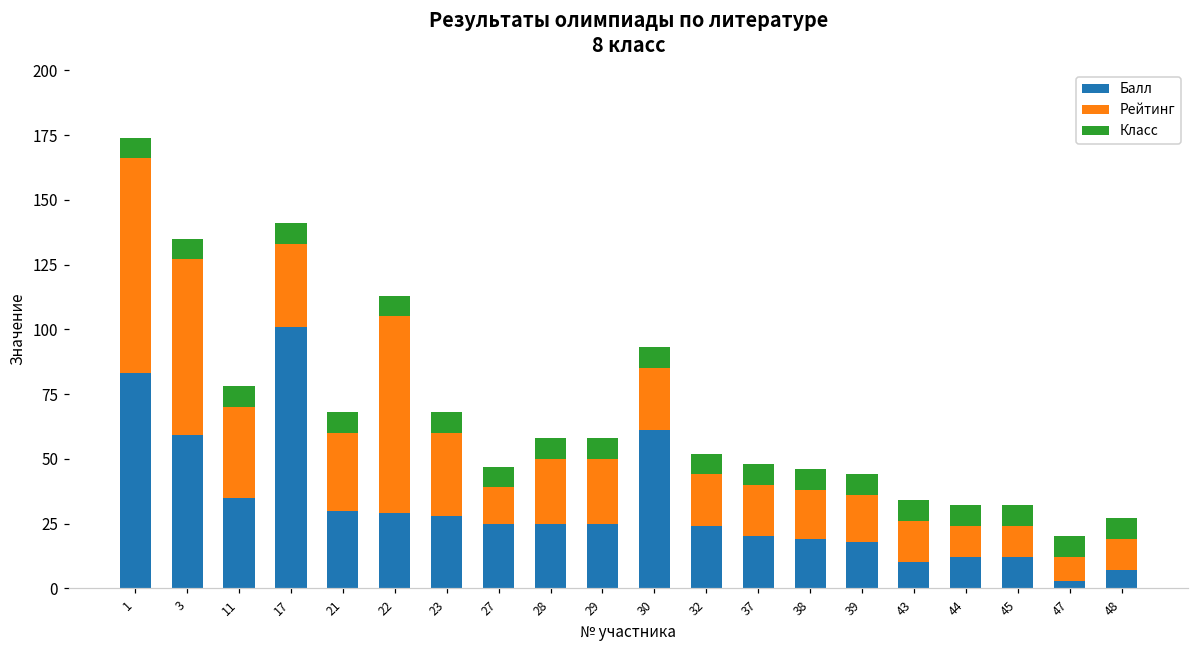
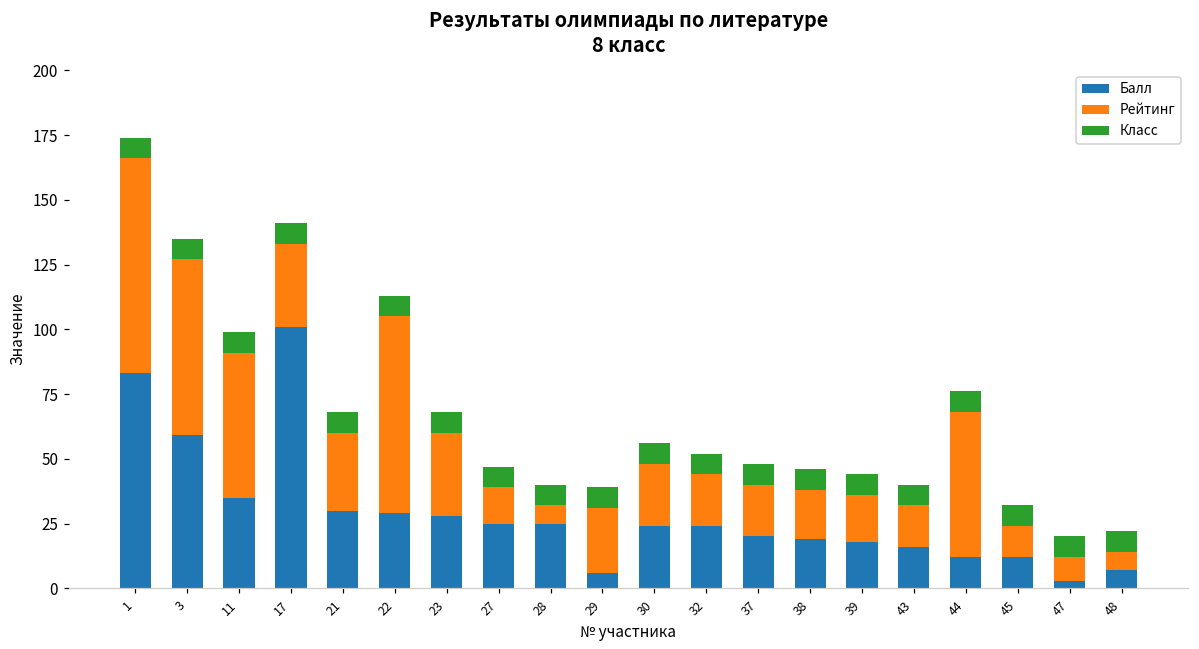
Рейтинг, 11: 35 -> 56
Рейтинг, 28: 25 -> 7
Балл, 29: 25 -> 6
Балл, 30: 61 -> 24
Балл, 43: 10 -> 16
Рейтинг, 44: 12 -> 56
Рейтинг, 48: 12 -> 7
